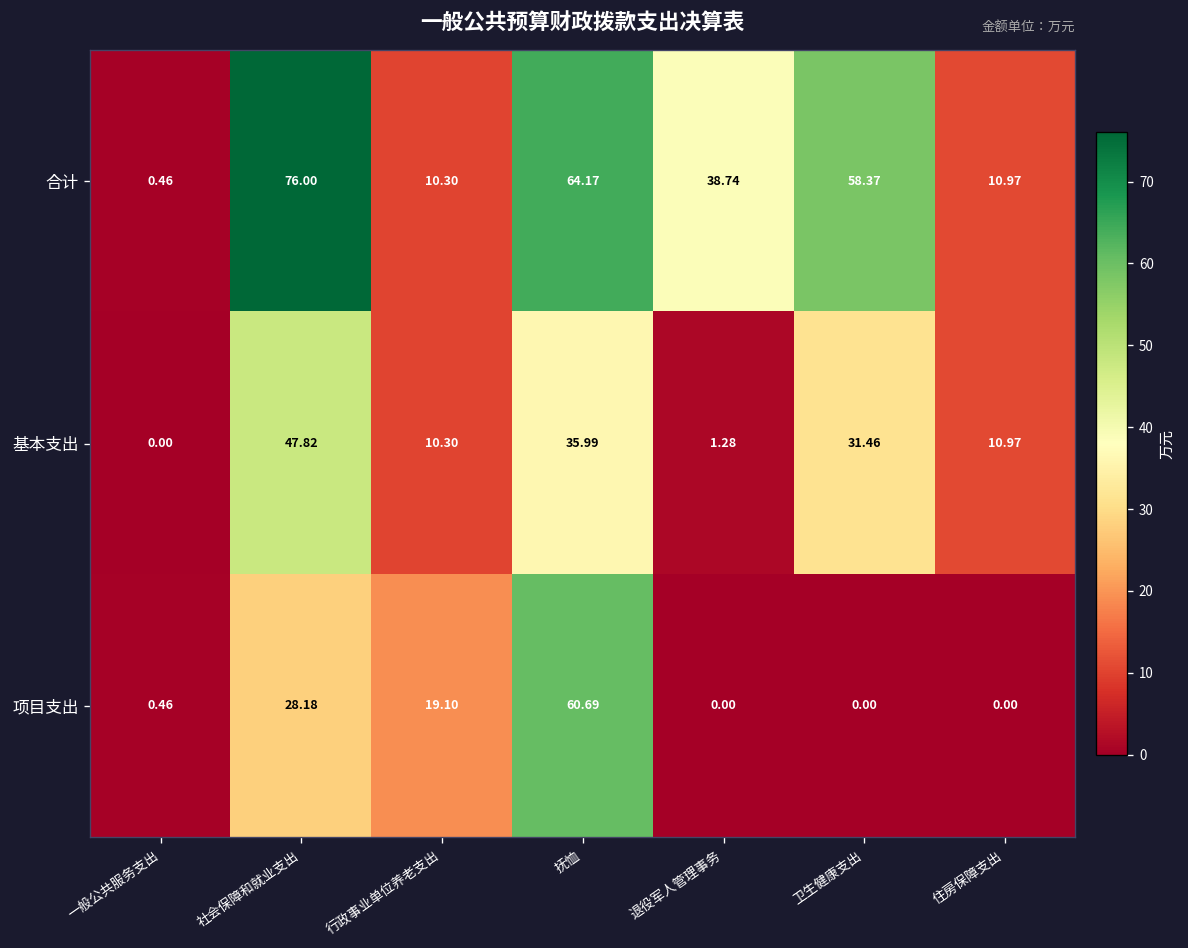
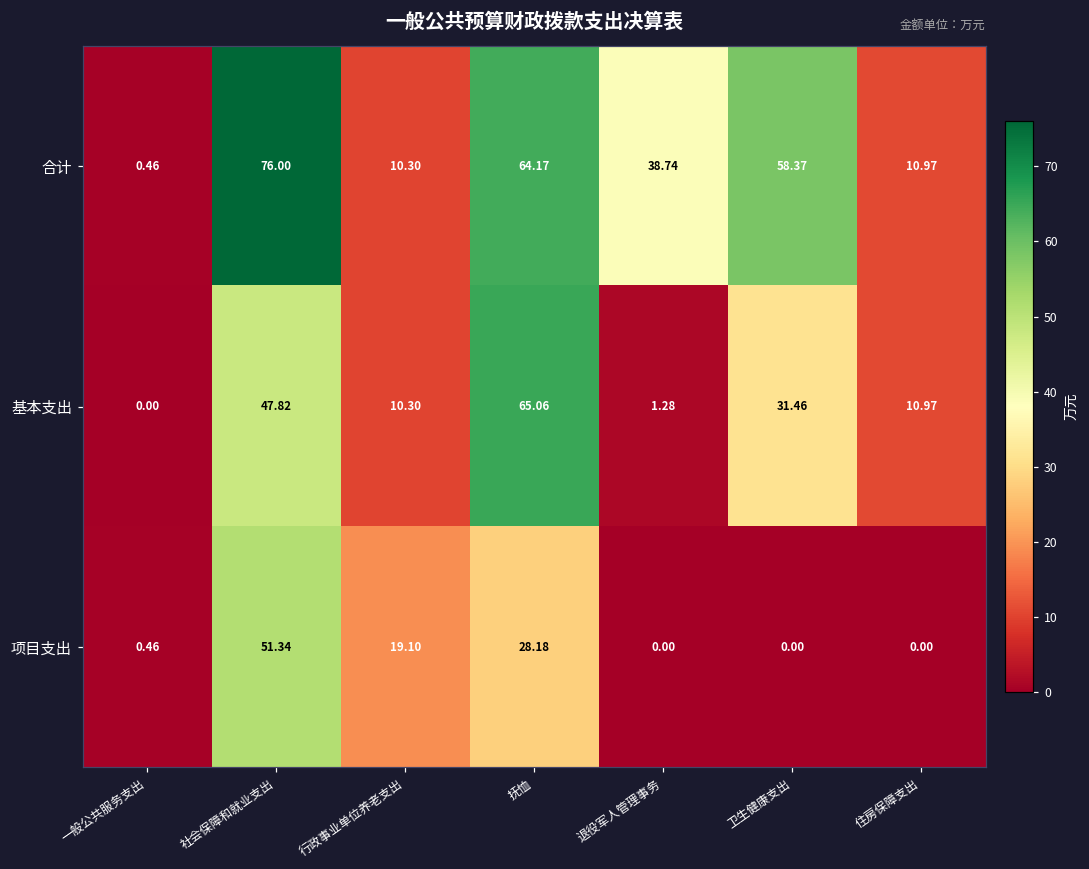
基本支出, 抚恤: 35.99 -> 65.06
项目支出, 社会保障和就业支出: 28.18 -> 51.34
项目支出, 抚恤: 60.69 -> 28.18
